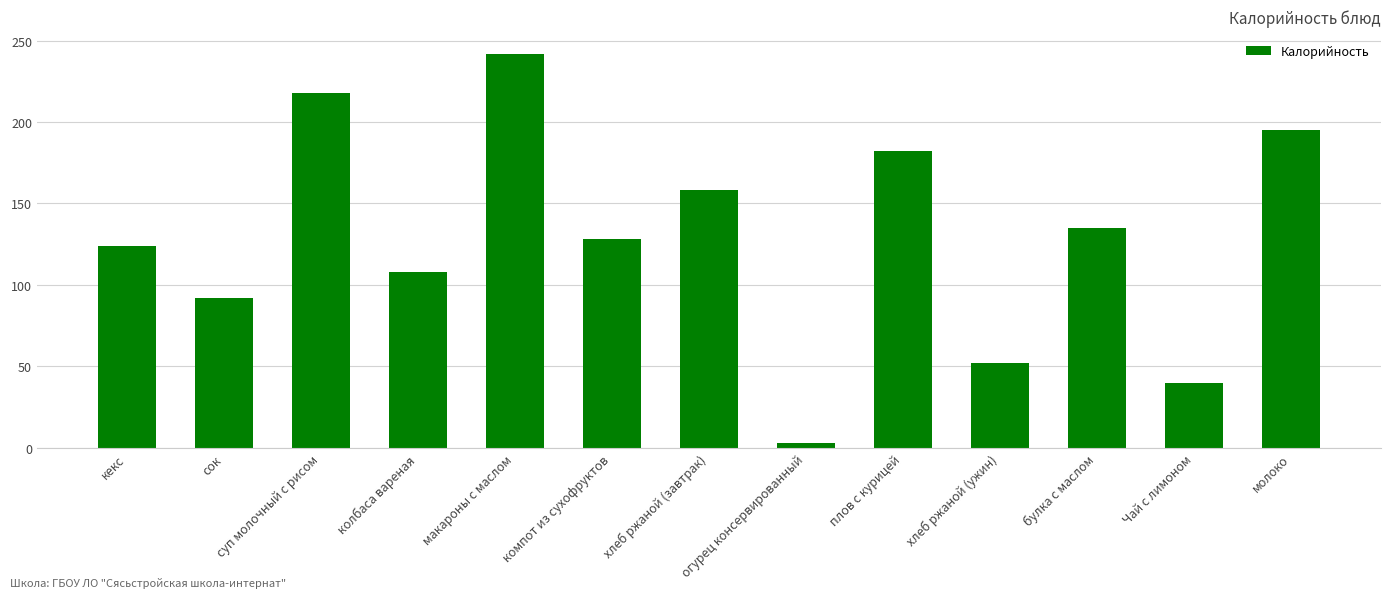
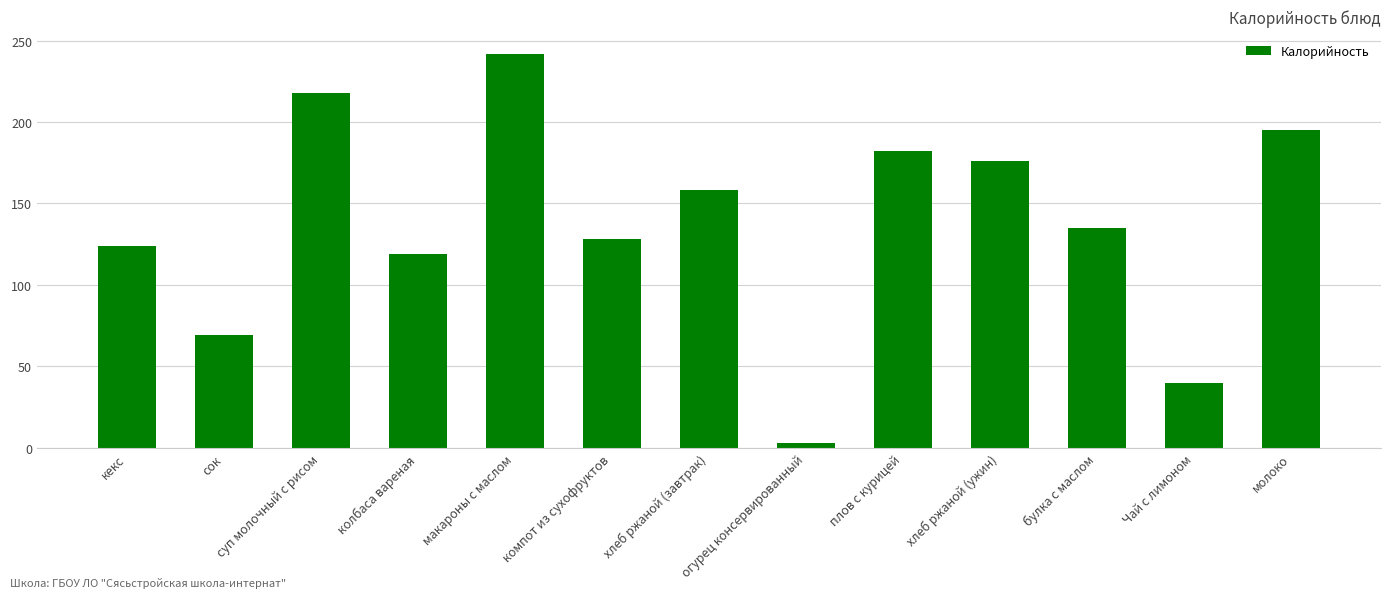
сок: 92 -> 69
колбаса вареная: 108 -> 119
хлеб ржаной (ужин): 52 -> 176
